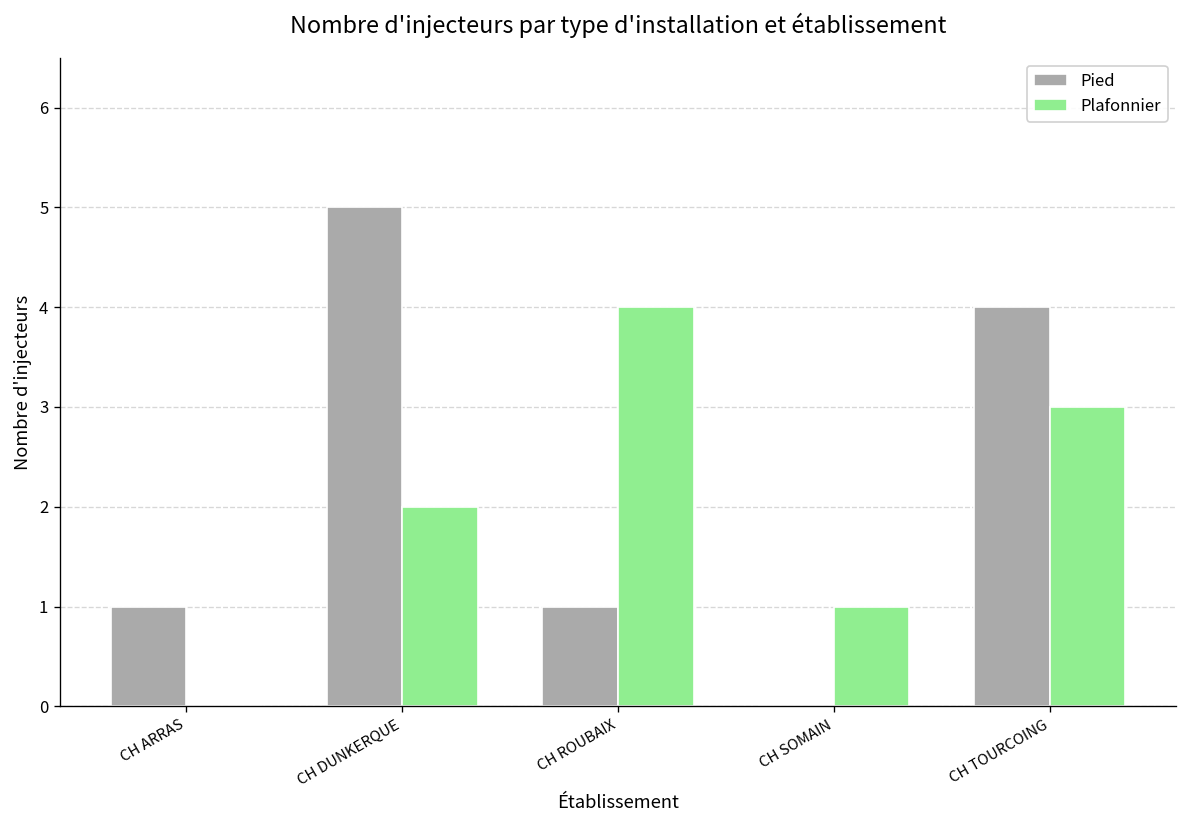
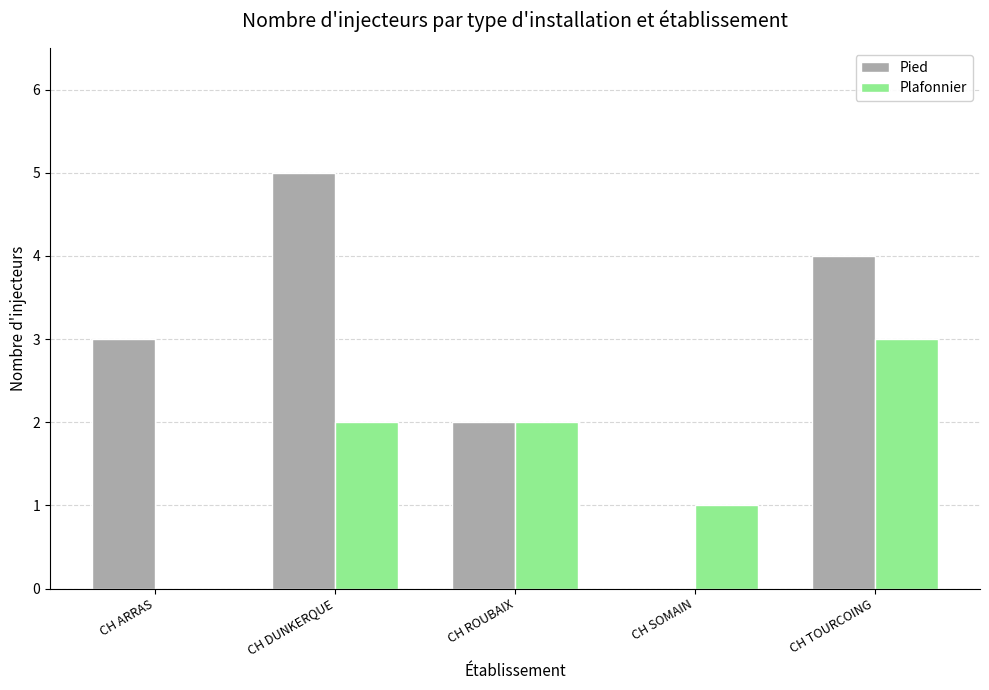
Pied, CH ARRAS: 1 -> 3
Pied, CH ROUBAIX: 1 -> 2
Plafonnier, CH ROUBAIX: 4 -> 2
